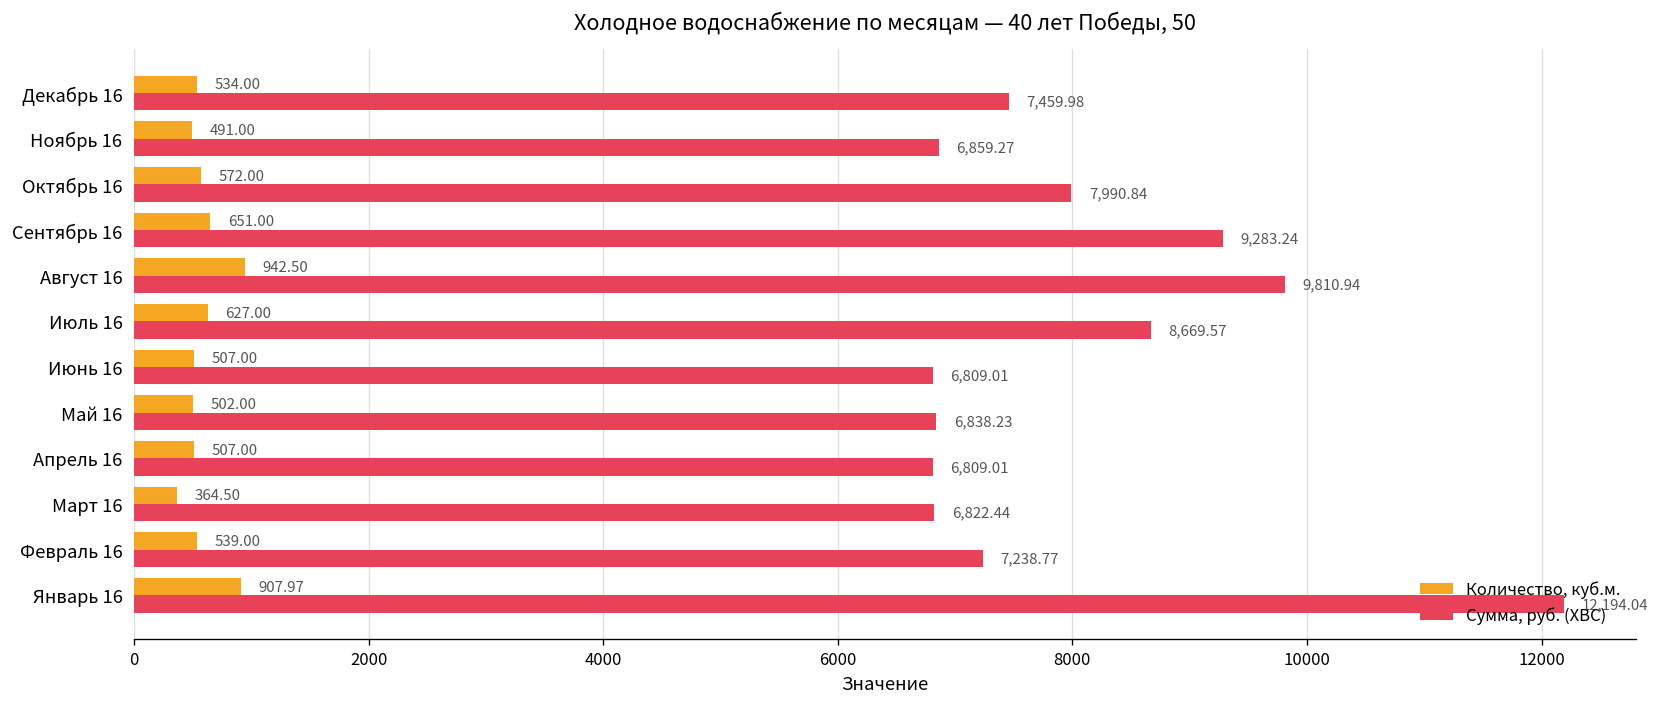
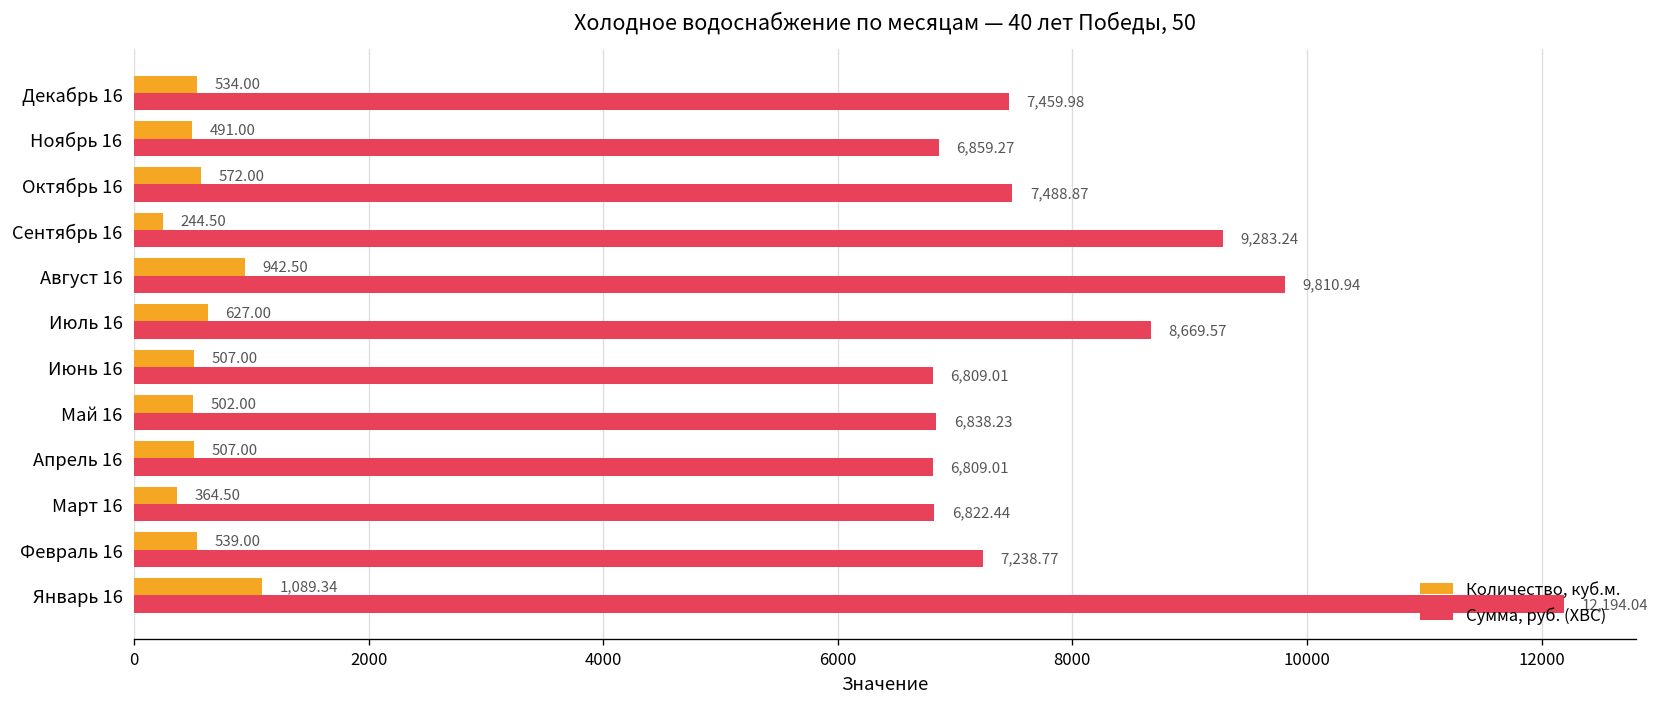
Сумма, руб. (ХВС), Октябрь 16: 7,990.84 -> 7,488.87
Количество, куб.м., Сентябрь 16: 651.00 -> 244.50
Количество, куб.м., Январь 16: 907.97 -> 1,089.34
